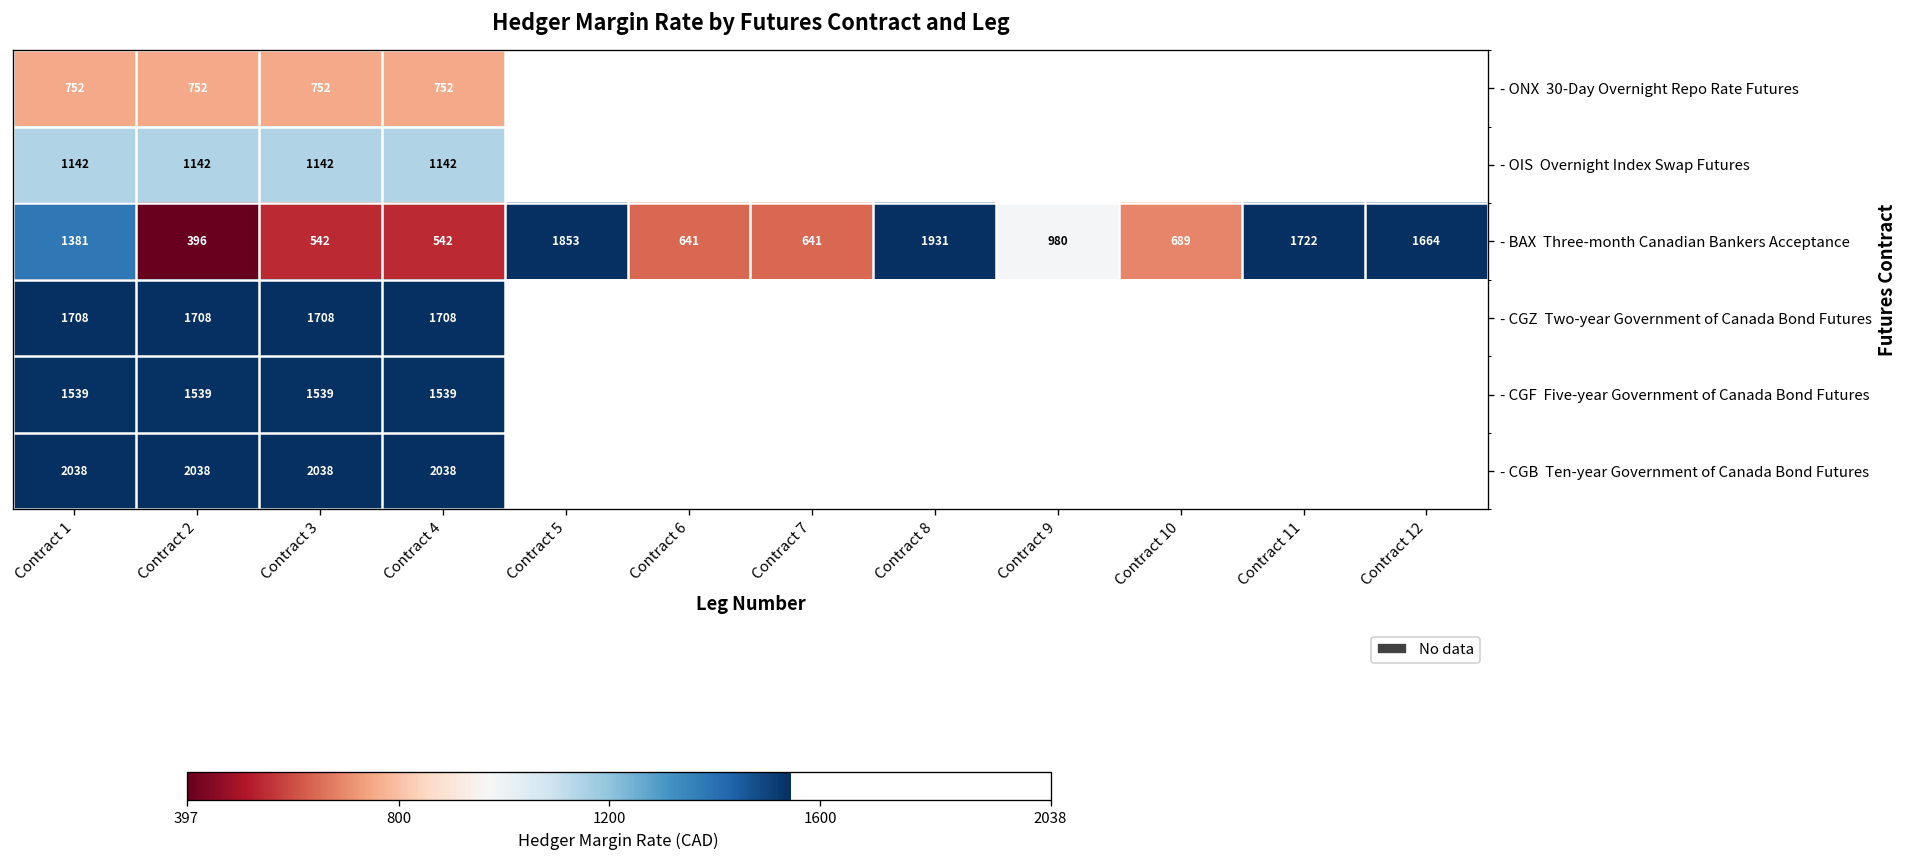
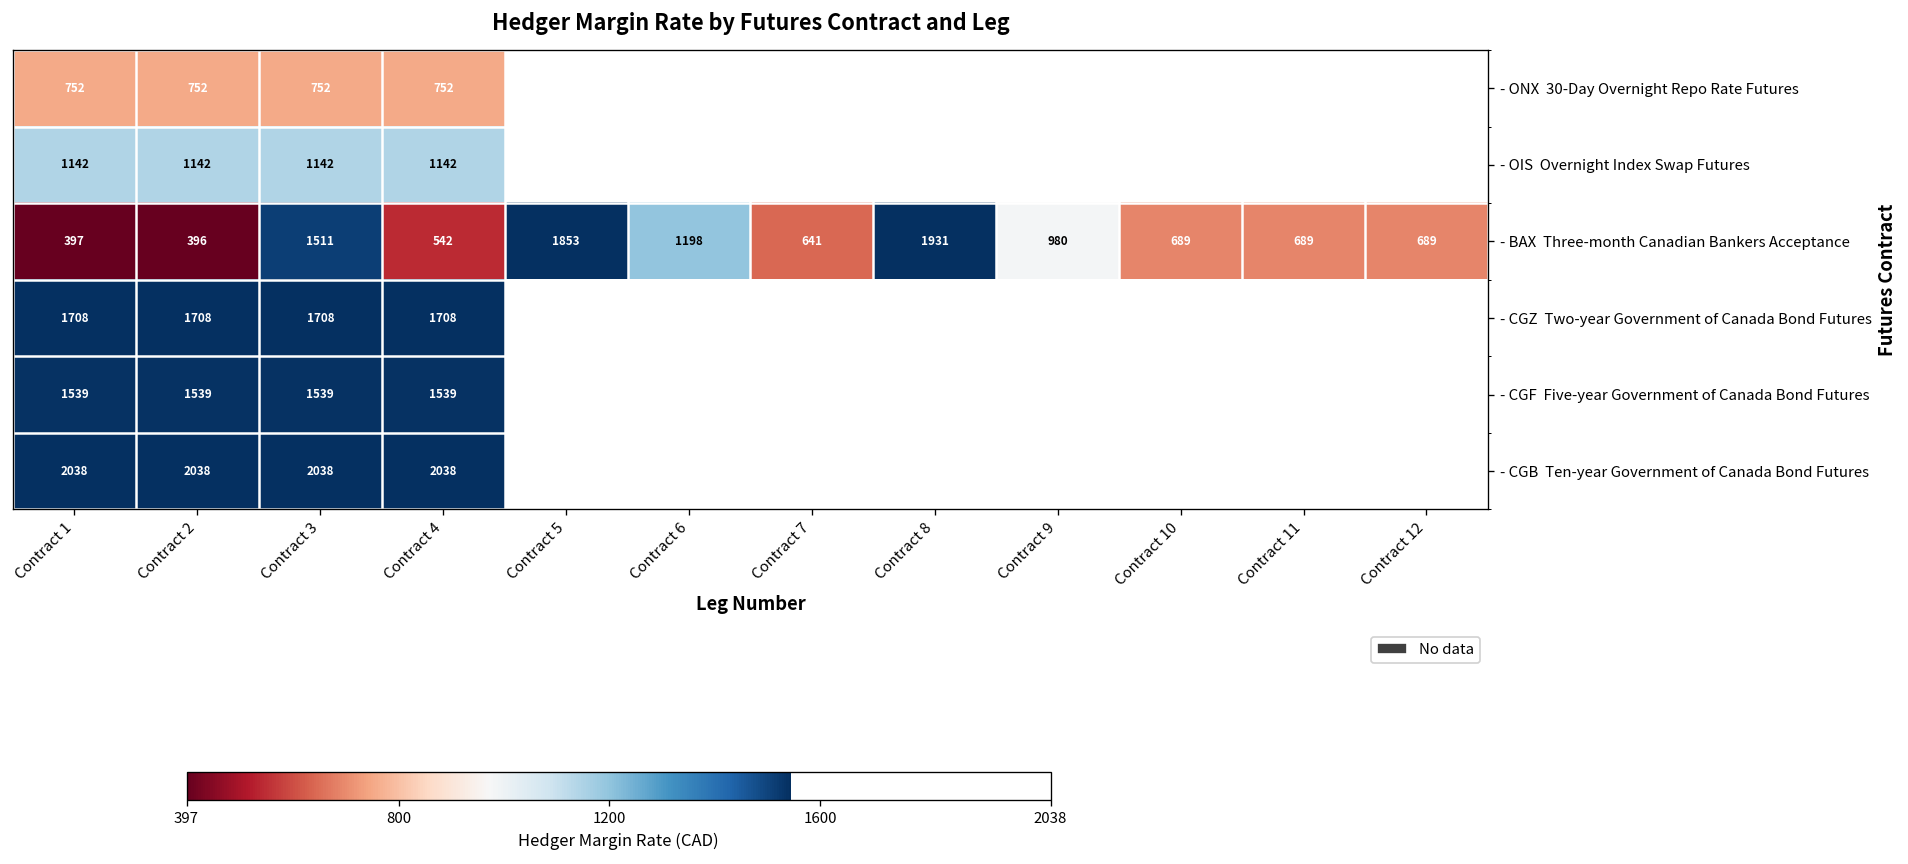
- BAX Three-month Canadian Bankers Acceptance, Contract 1: 1381 -> 397
- BAX Three-month Canadian Bankers Acceptance, Contract 3: 542 -> 1511
- BAX Three-month Canadian Bankers Acceptance, Contract 6: 641 -> 1198
- BAX Three-month Canadian Bankers Acceptance, Contract 11: 1722 -> 689
- BAX Three-month Canadian Bankers Acceptance, Contract 12: 1664 -> 689
